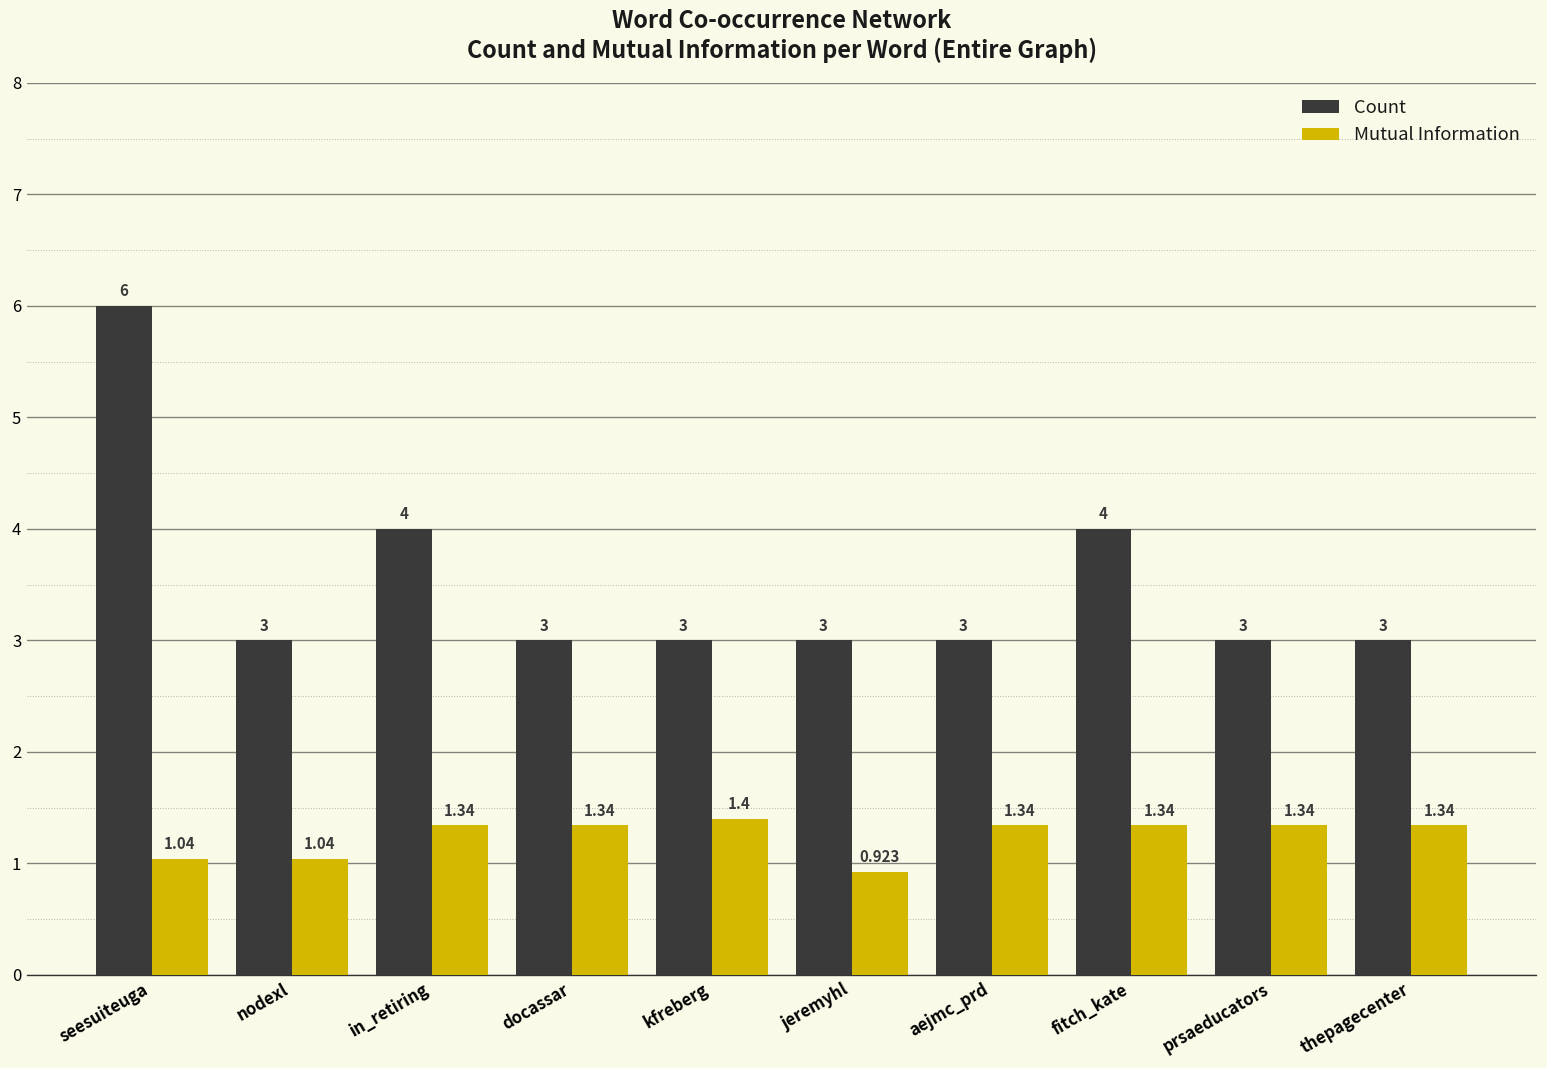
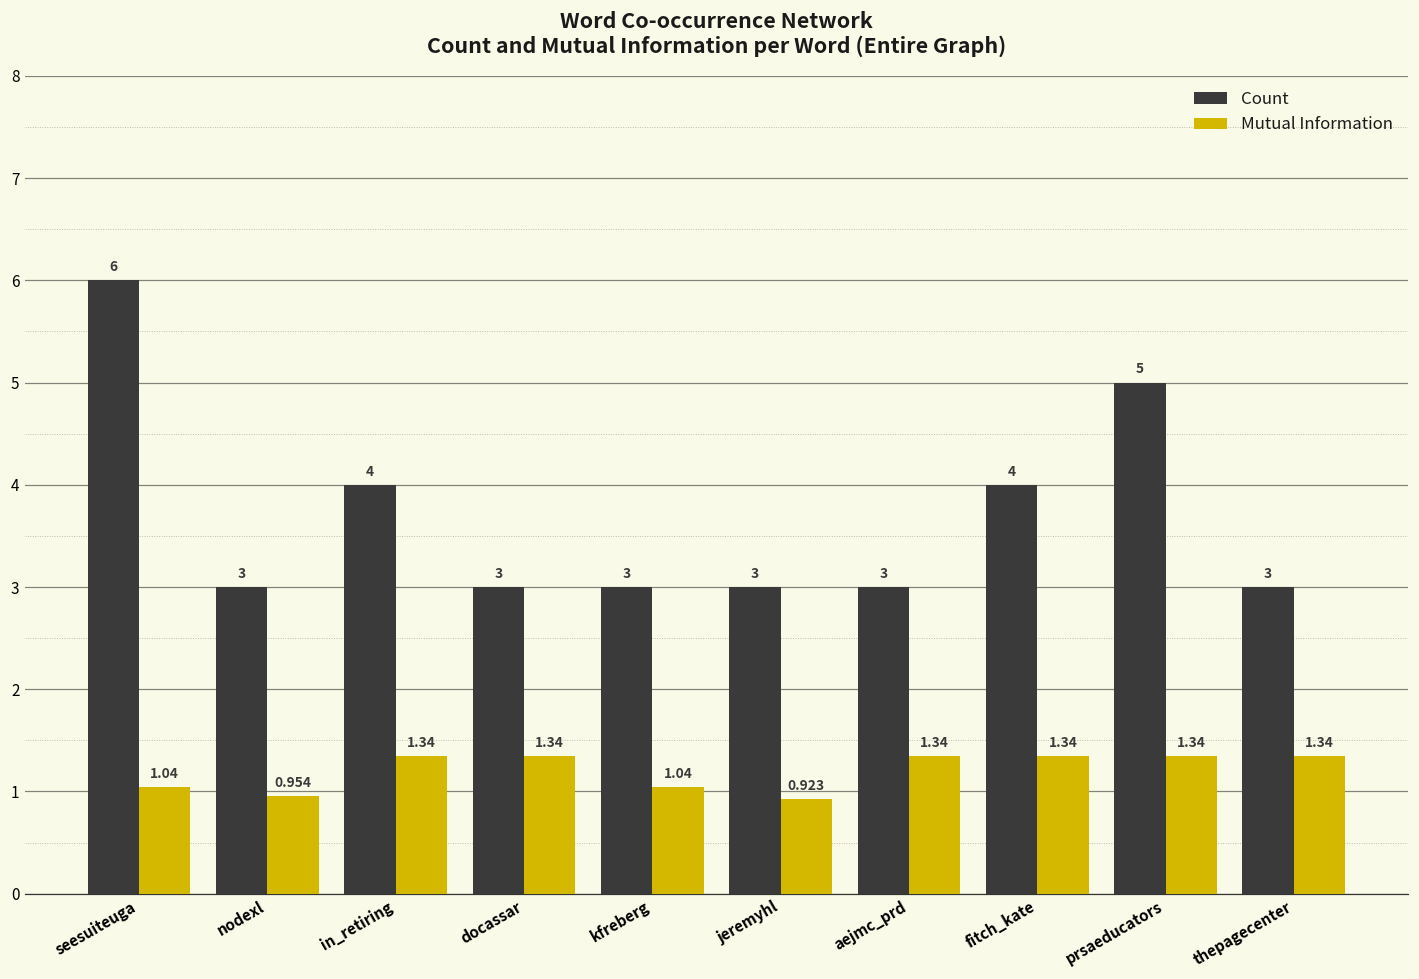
Mutual Information, nodexl: 1.04 -> 0.954
Mutual Information, kfreberg: 1.4 -> 1.04
Count, prsaeducators: 3 -> 5
